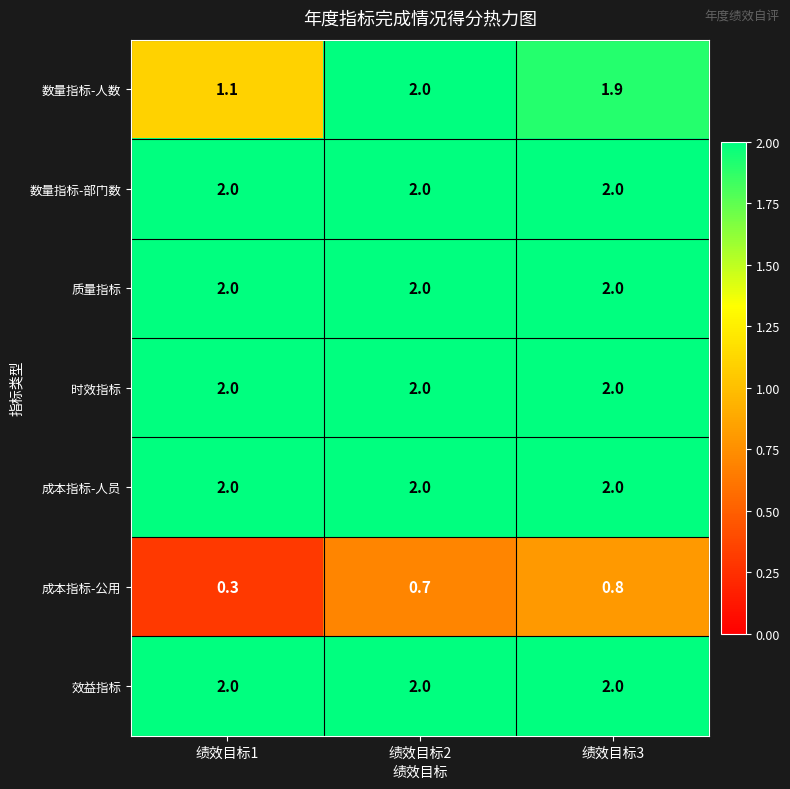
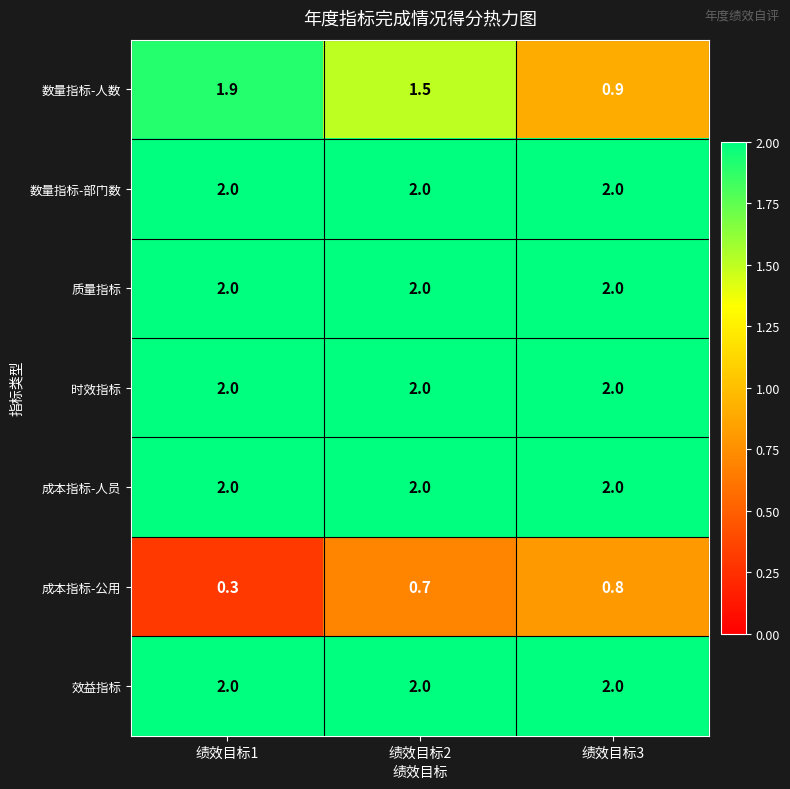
数量指标-人数, 绩效目标1: 1.1 -> 1.9
数量指标-人数, 绩效目标2: 2.0 -> 1.5
数量指标-人数, 绩效目标3: 1.9 -> 0.9
